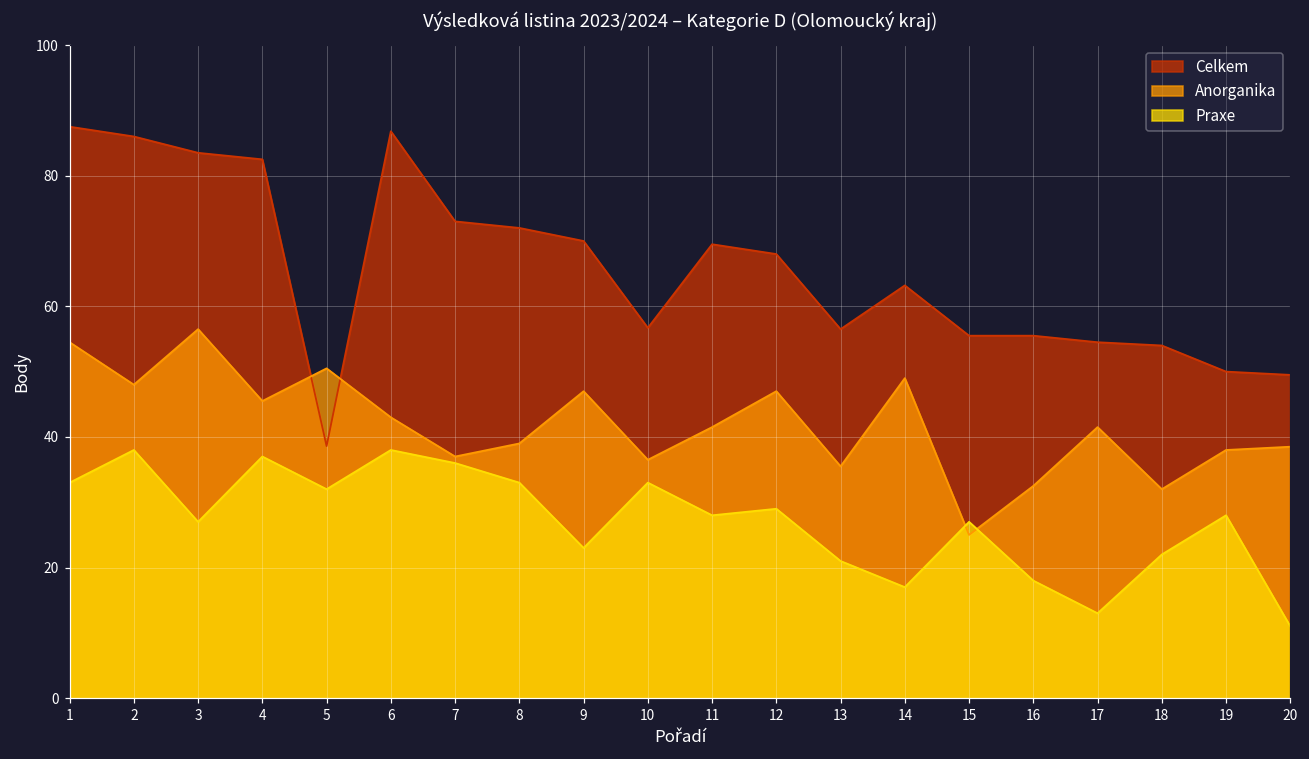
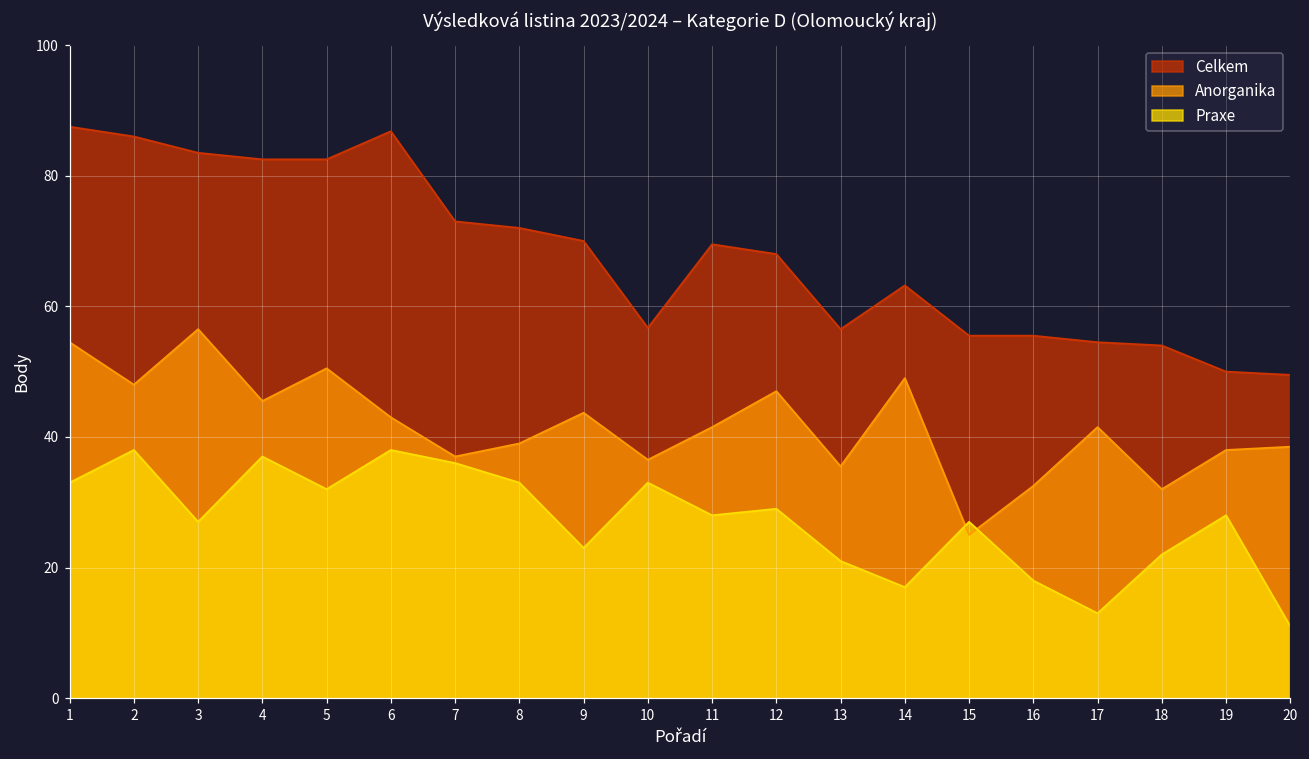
Celkem, 5: 39 -> 83
Anorganika, 9: 47 -> 44
